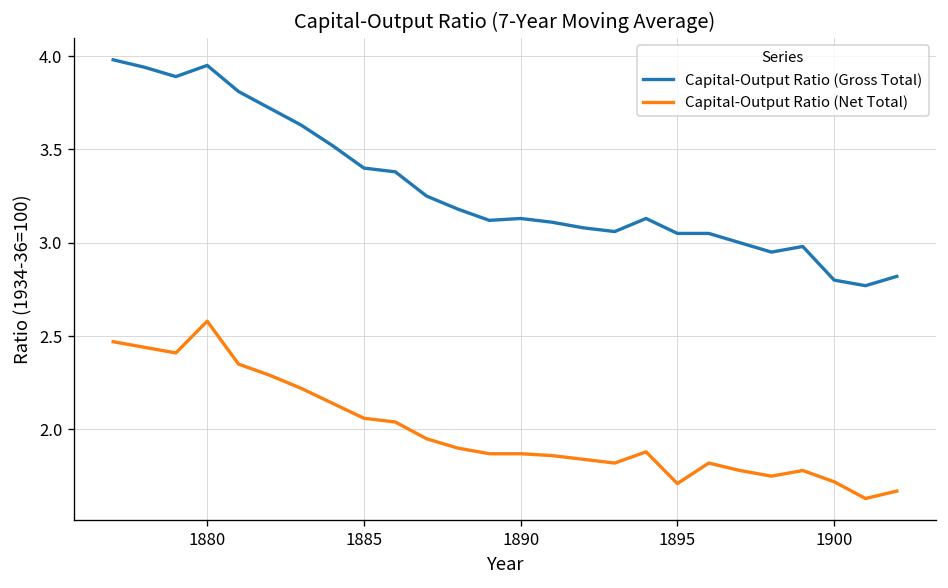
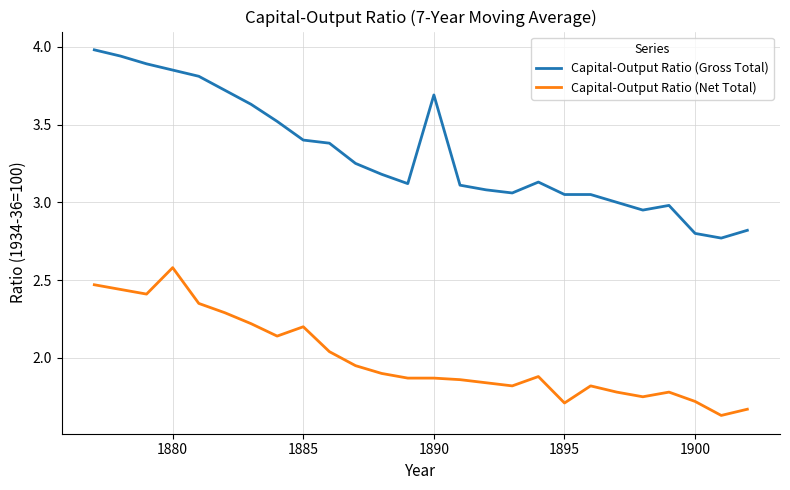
Capital-Output Ratio (Gross Total), 1880: 3.95 -> 3.85
Capital-Output Ratio (Net Total), 1885: 2.06 -> 2.20
Capital-Output Ratio (Gross Total), 1890: 3.13 -> 3.69
